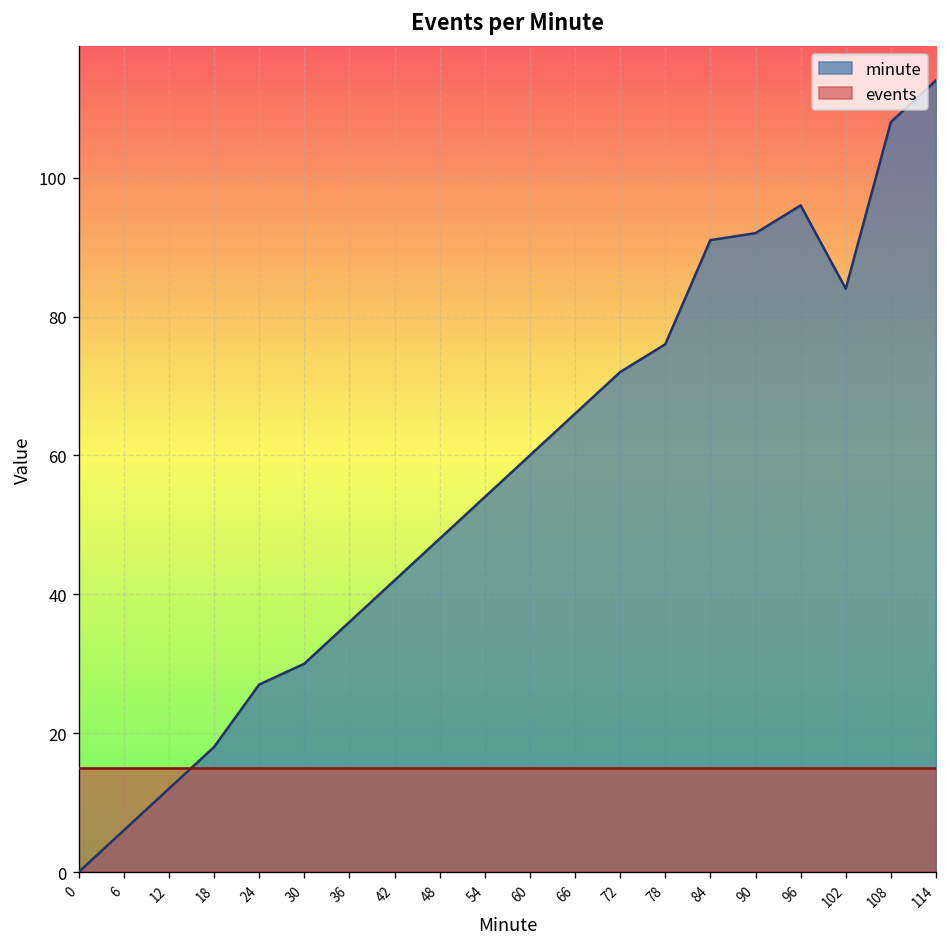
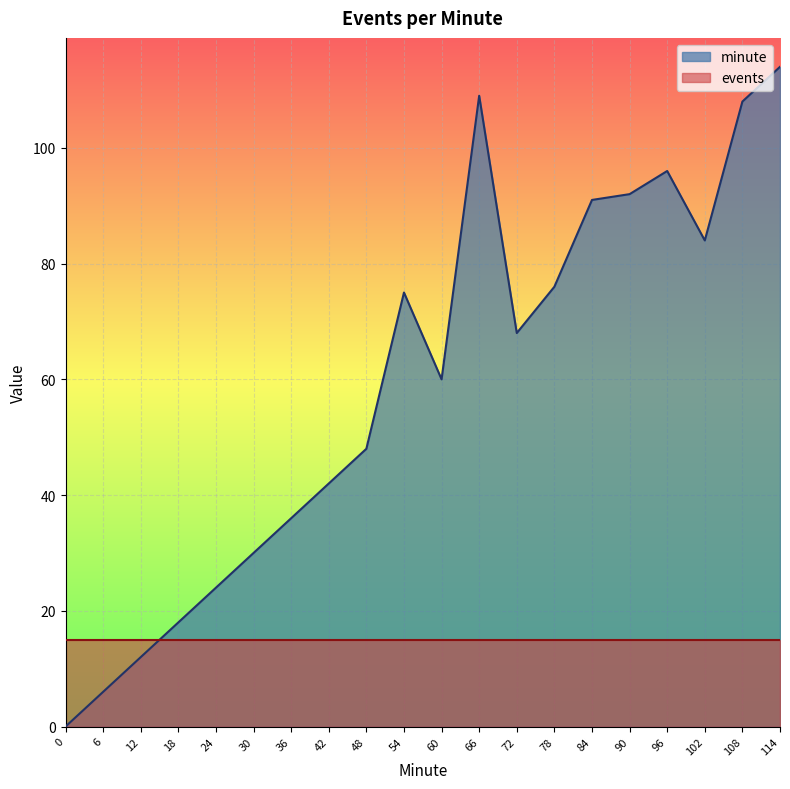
minute, 24: 27 -> 24
minute, 54: 54 -> 75
minute, 66: 66 -> 109
minute, 72: 72 -> 68
